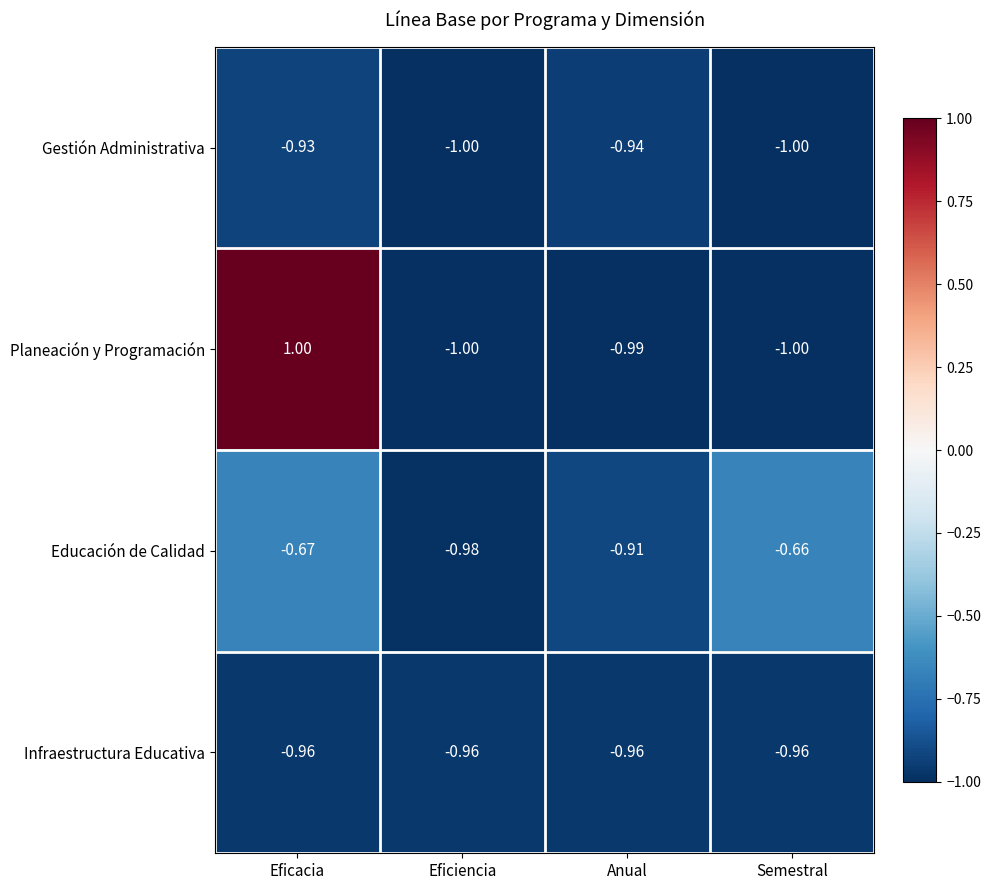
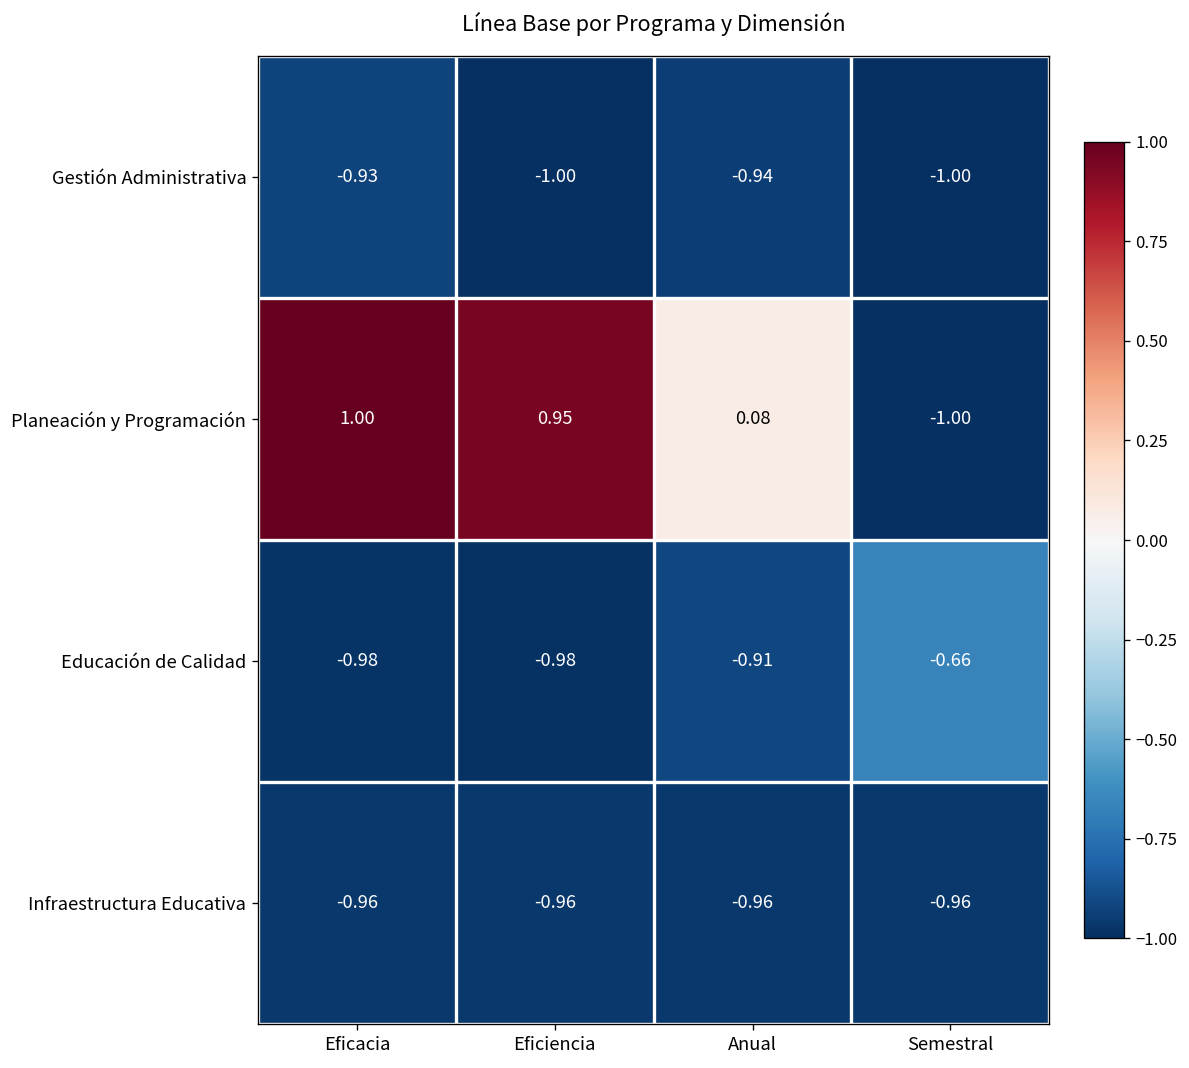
Planeación y Programación, Eficiencia: -1.00 -> 0.95
Planeación y Programación, Anual: -0.99 -> 0.08
Educación de Calidad, Eficacia: -0.67 -> -0.98
